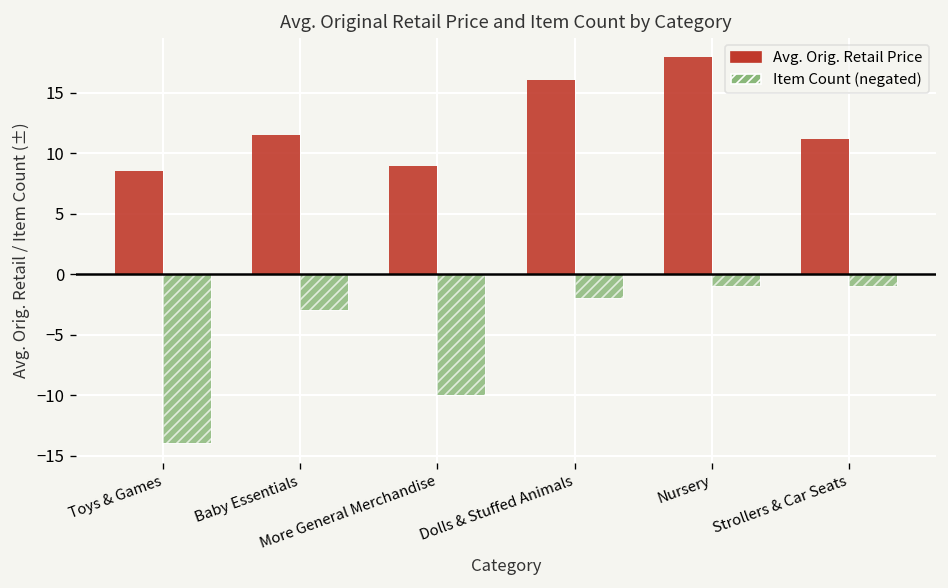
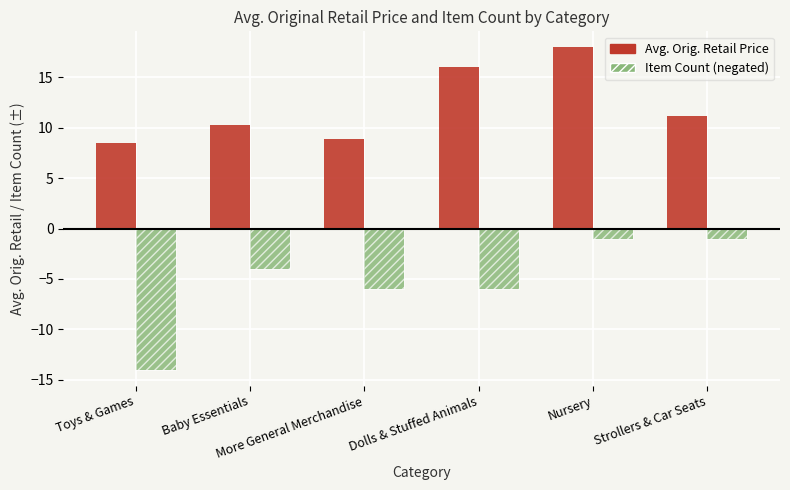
Avg. Orig. Retail Price, Baby Essentials: 11.5 -> 10.3
Item Count (negated), Baby Essentials: -3.0 -> -4.0
Item Count (negated), More General Merchandise: -10.0 -> -6.0
Item Count (negated), Dolls & Stuffed Animals: -2.0 -> -6.0
